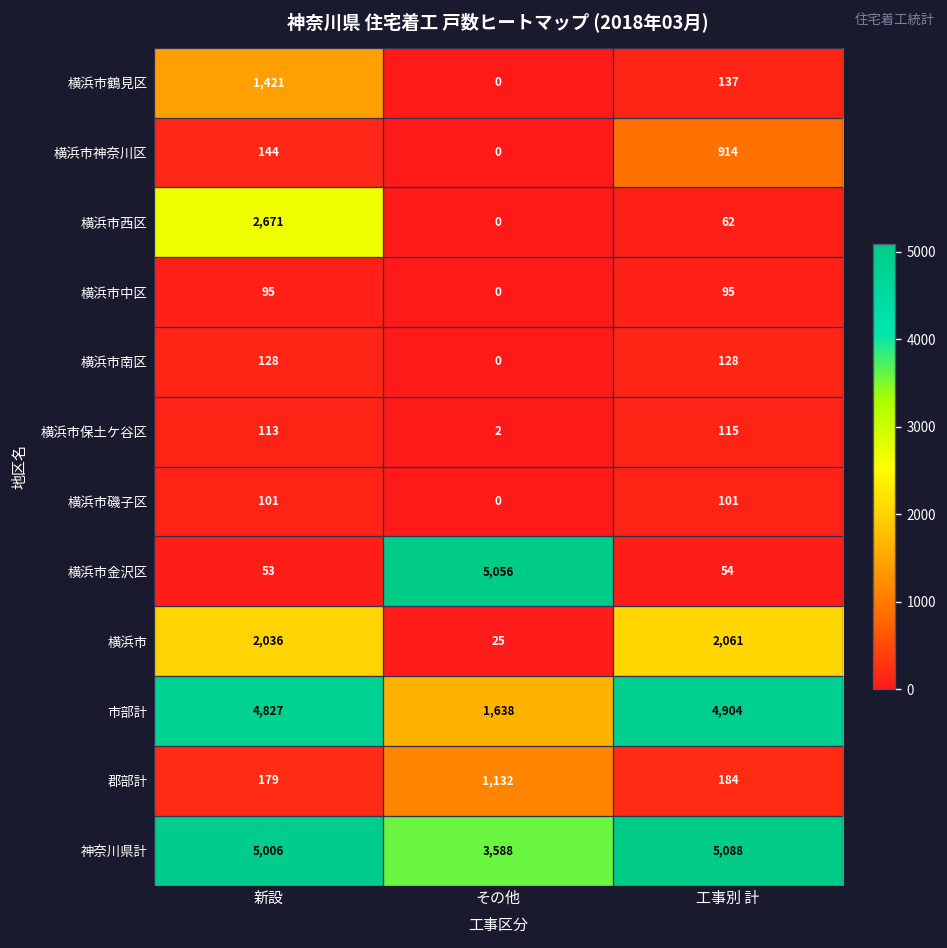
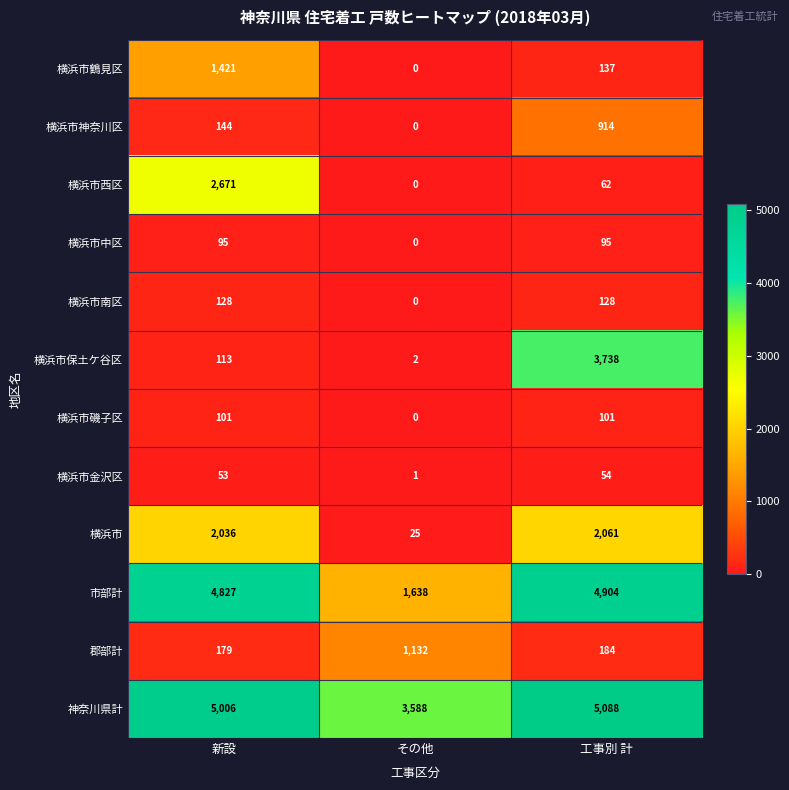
横浜市保土ケ谷区, 工事別 計: 115 -> 3,738
横浜市金沢区, その他: 5,056 -> 1
